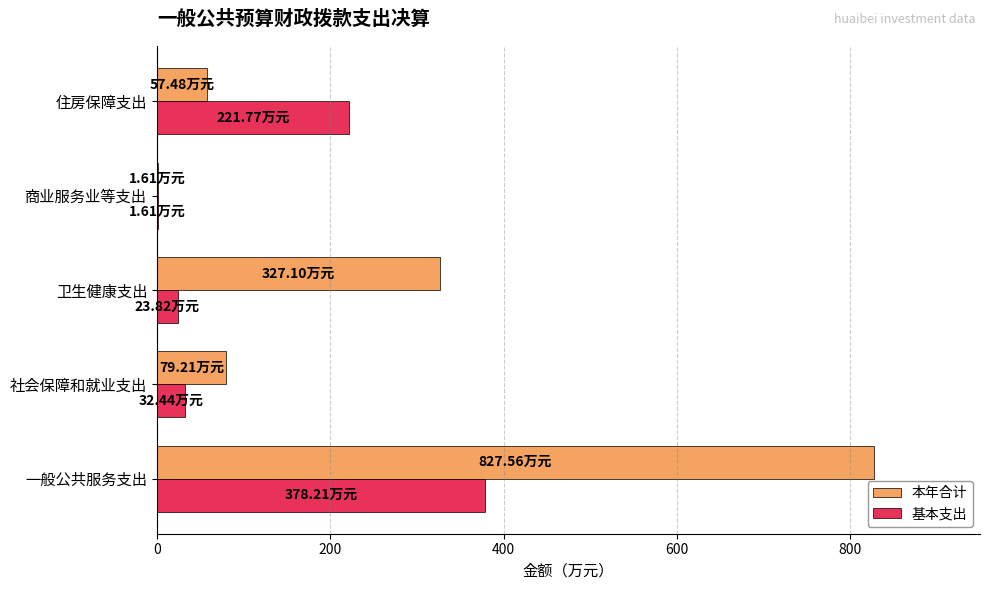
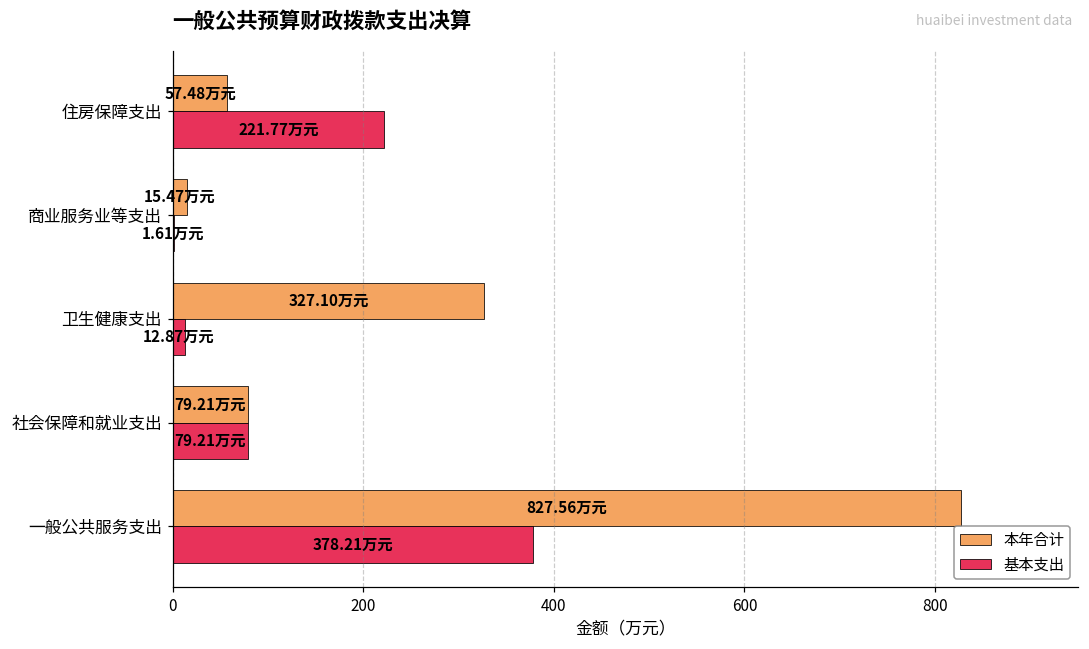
本年合计, 商业服务业等支出: 1.61 -> 15.47
基本支出, 卫生健康支出: 23.82 -> 12.87
基本支出, 社会保障和就业支出: 32.44 -> 79.21
